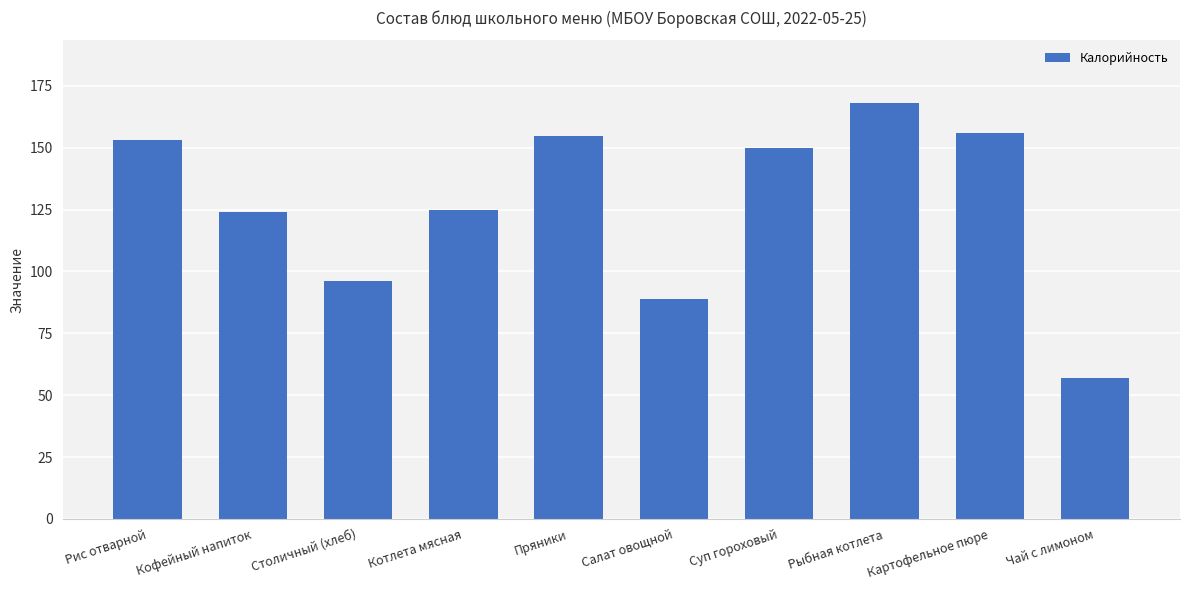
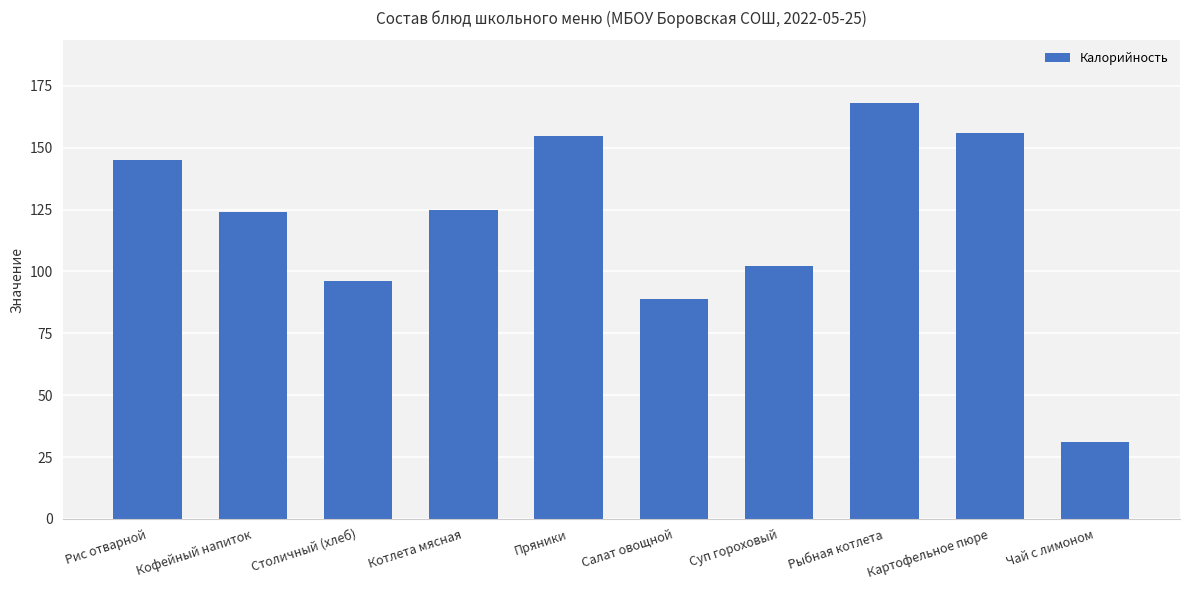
Рис отварной: 153 -> 145
Суп гороховый: 150 -> 102
Чай с лимоном: 57 -> 31
